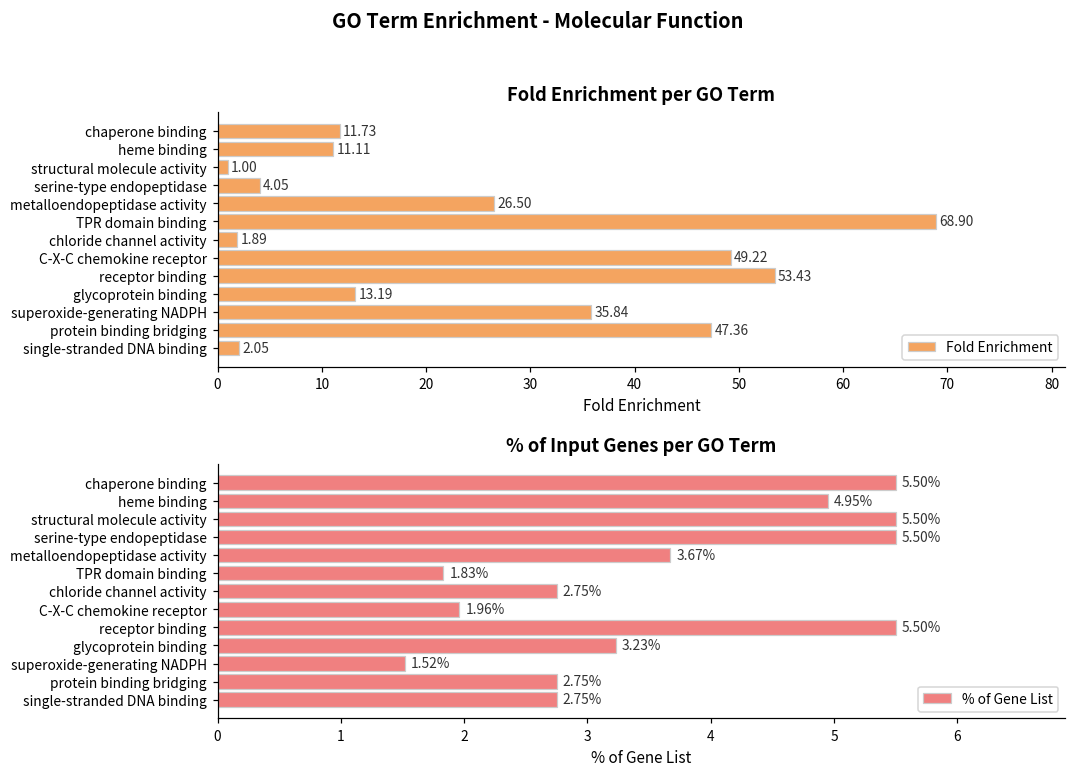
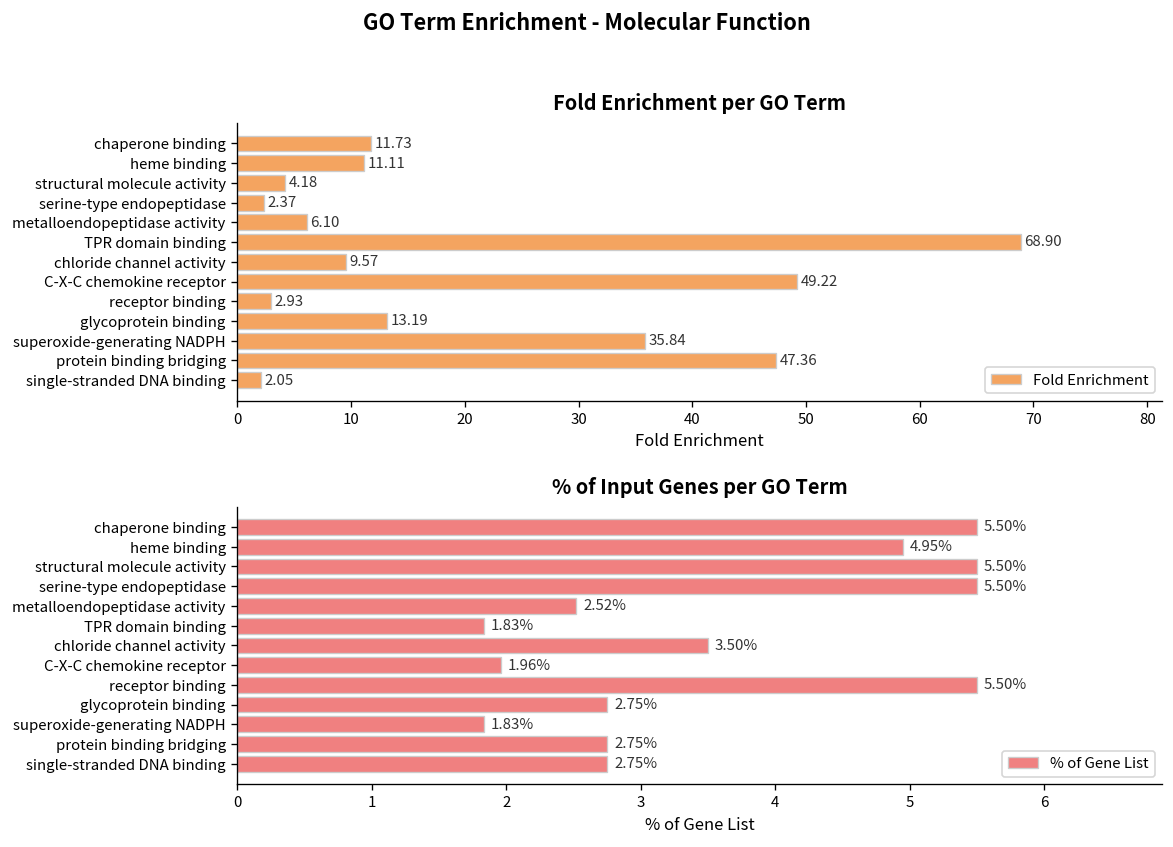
Fold Enrichment per GO Term, structural molecule activity: 1.00 -> 4.18
Fold Enrichment per GO Term, serine-type endopeptidase: 4.05 -> 2.37
Fold Enrichment per GO Term, metalloendopeptidase activity: 26.50 -> 6.10
Fold Enrichment per GO Term, chloride channel activity: 1.89 -> 9.57
Fold Enrichment per GO Term, receptor binding: 53.43 -> 2.93
% of Input Genes per GO Term, metalloendopeptidase activity: 3.67% -> 2.52%
% of Input Genes per GO Term, chloride channel activity: 2.75% -> 3.50%
% of Input Genes per GO Term, glycoprotein binding: 3.23% -> 2.75%
% of Input Genes per GO Term, superoxide-generating NADPH: 1.52% -> 1.83%
